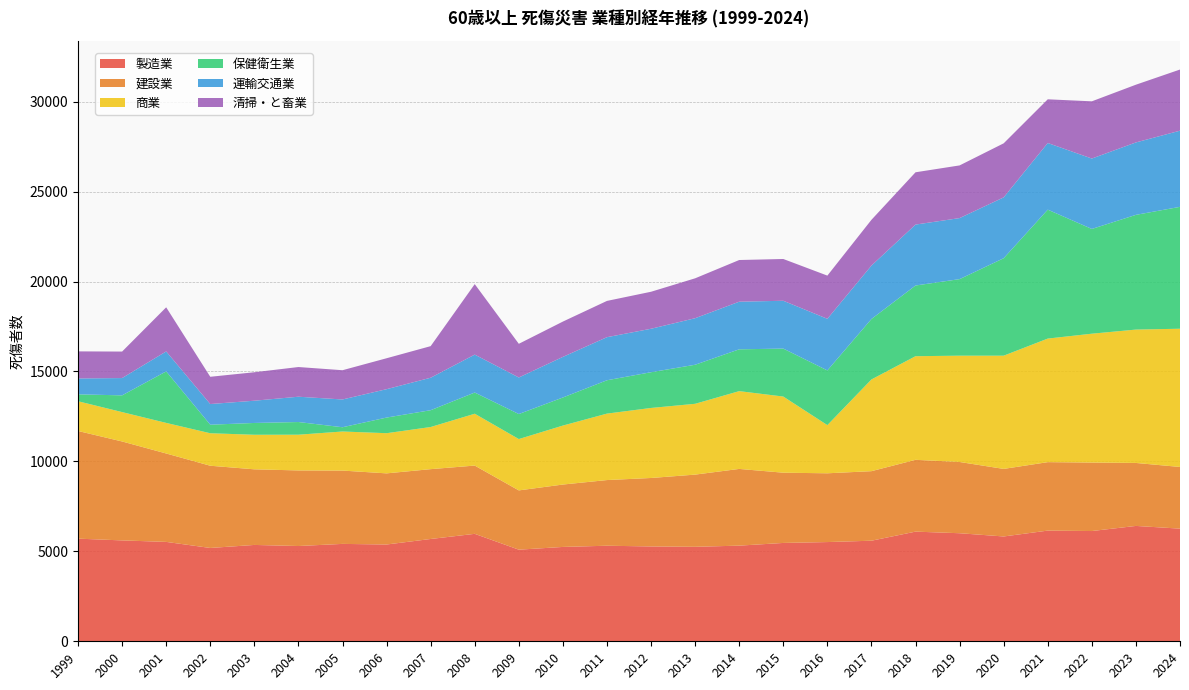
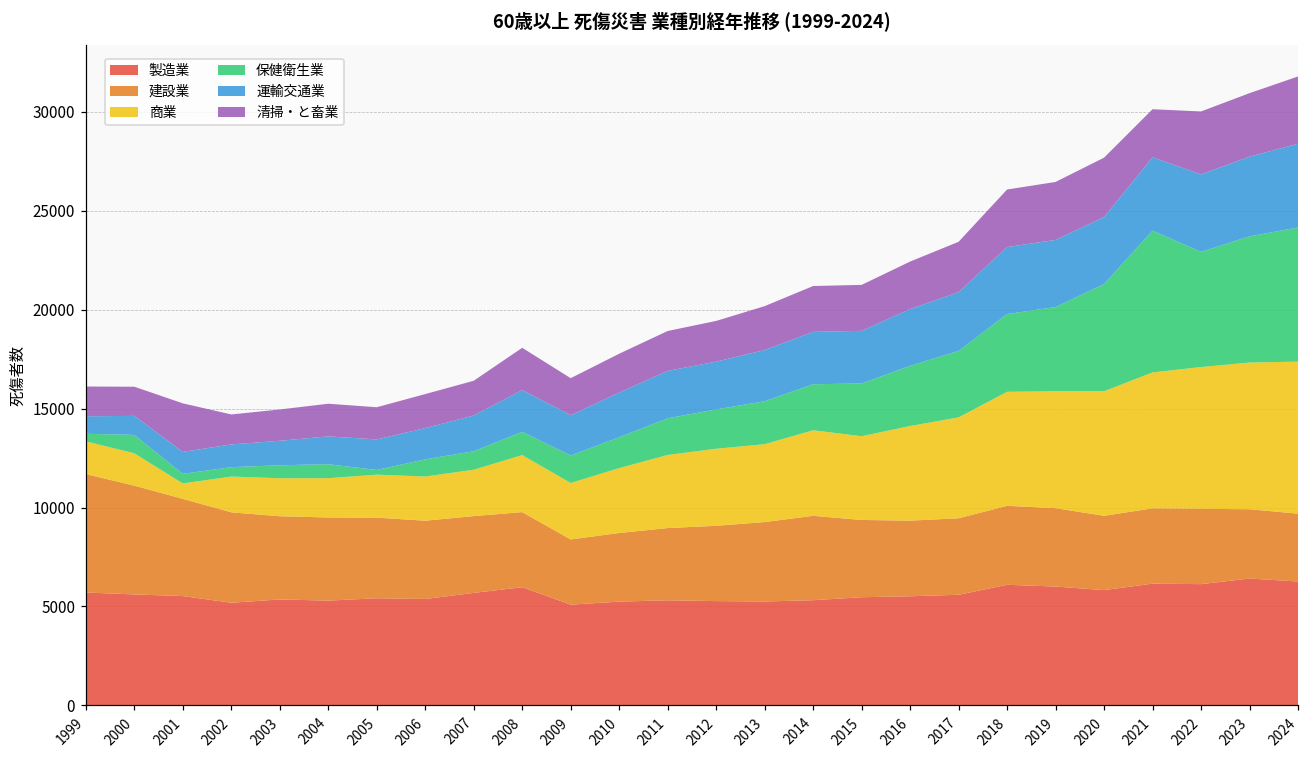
商業, 2001: 1700 -> 800
保健衛生業, 2001: 2900 -> 500
清掃・と畜業, 2008: 3900 -> 2100
商業, 2016: 2700 -> 4800
